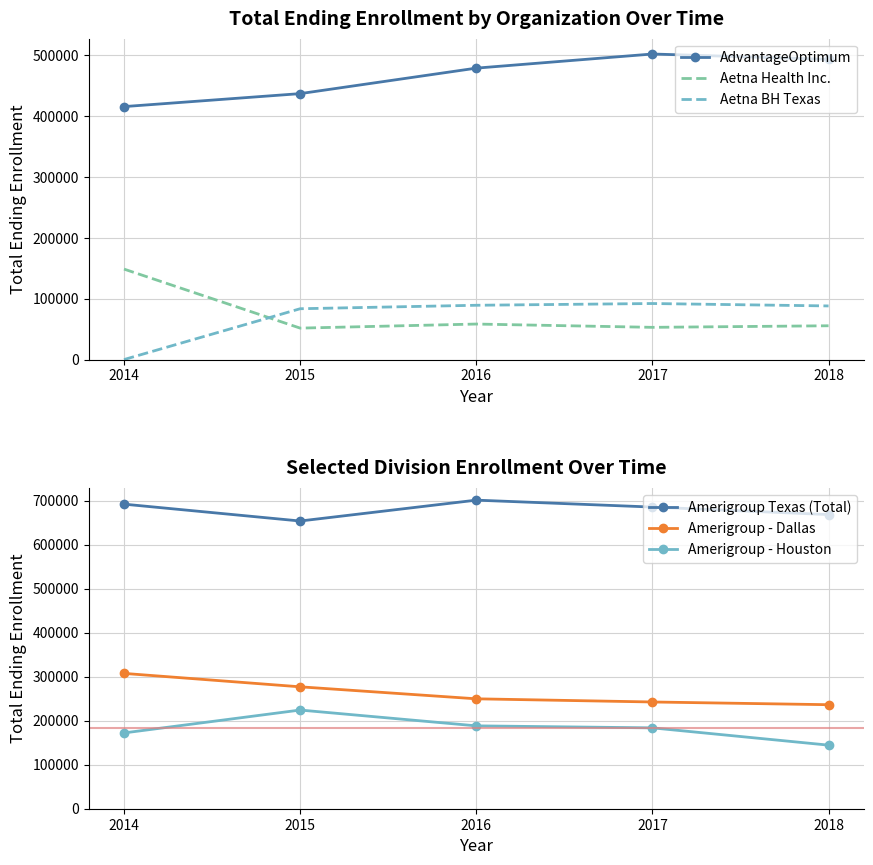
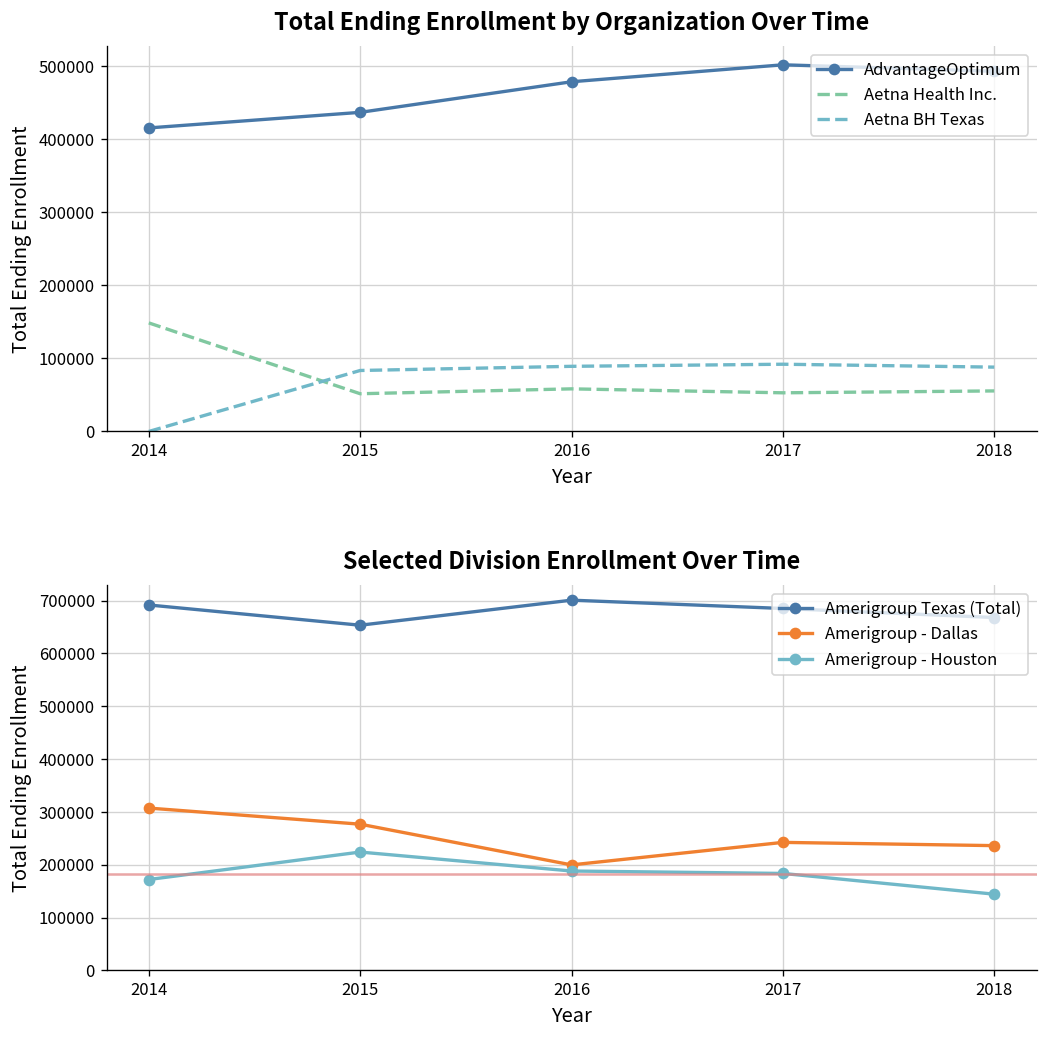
Selected Division Enrollment Over Time, Amerigroup - Dallas, 2016: 250000 -> 200000
